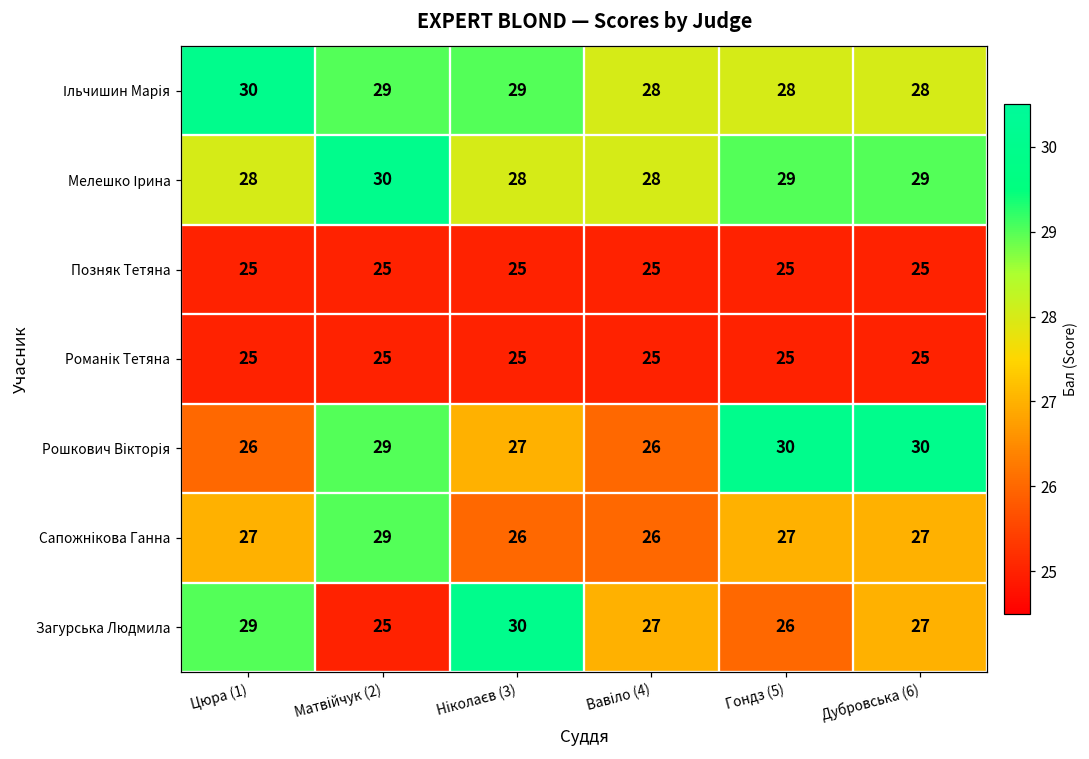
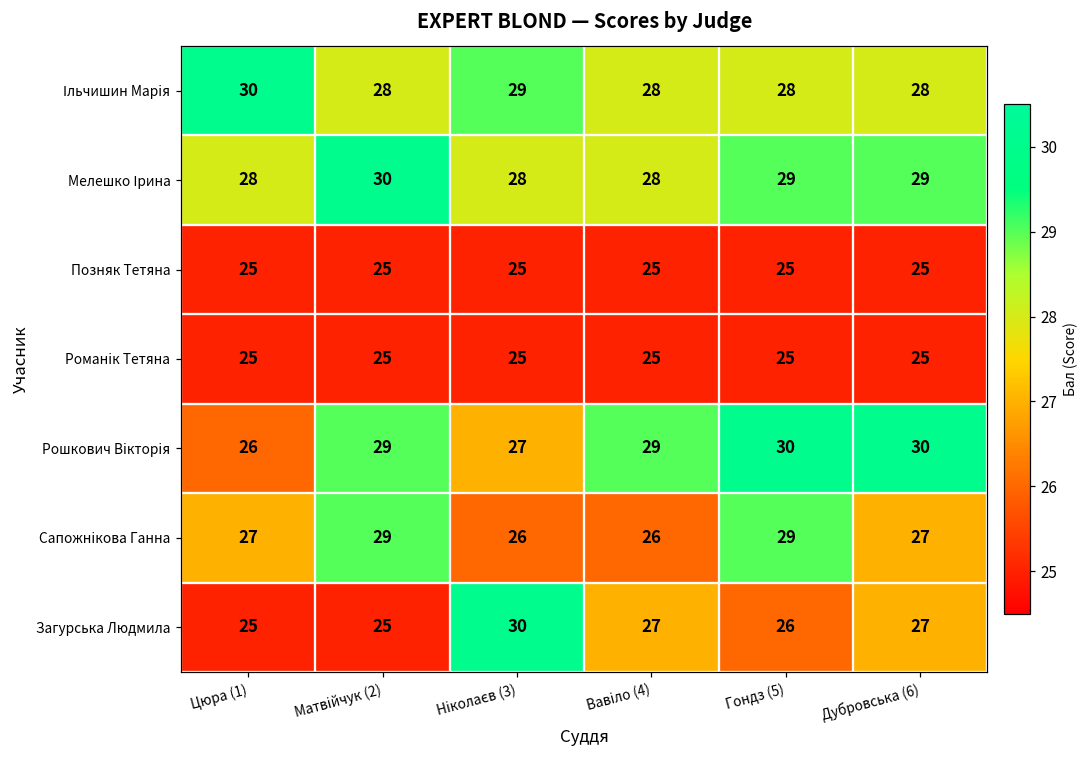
Ільчишин Марія, Матвійчук (2): 29 -> 28
Рошкович Вікторія, Вавіло (4): 26 -> 29
Сапожнікова Ганна, Гондз (5): 27 -> 29
Загурська Людмила, Цюра (1): 29 -> 25
